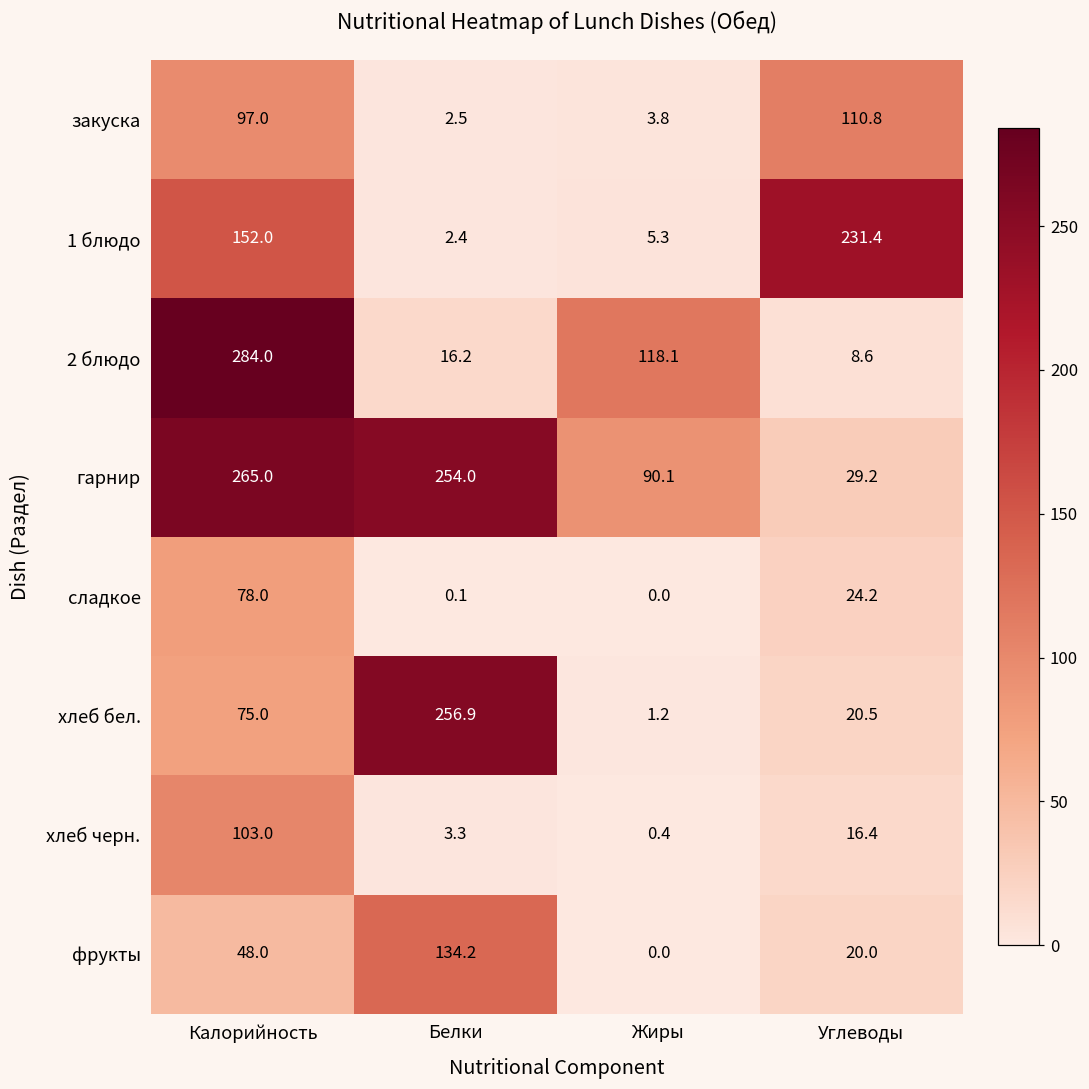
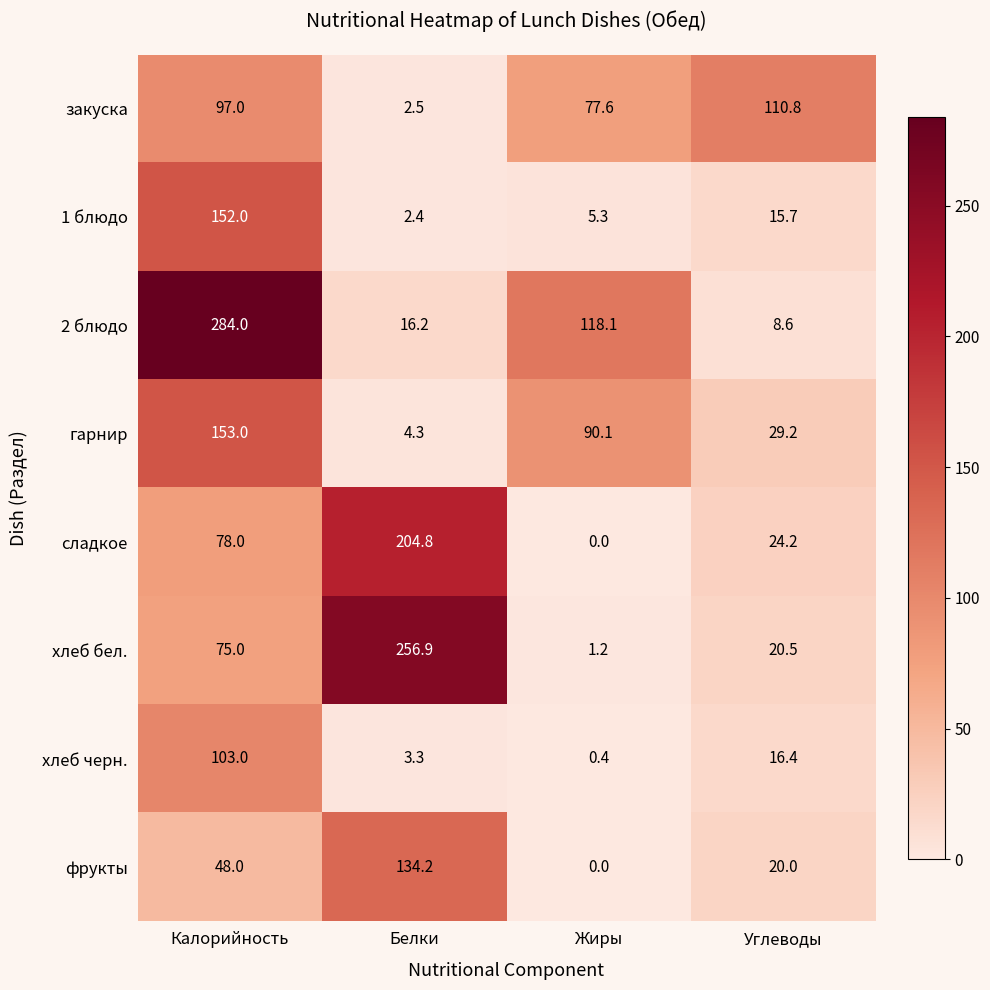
закуска, Жиры: 3.8 -> 77.6
1 блюдо, Углеводы: 231.4 -> 15.7
гарнир, Калорийность: 265.0 -> 153.0
гарнир, Белки: 254.0 -> 4.3
сладкое, Белки: 0.1 -> 204.8
